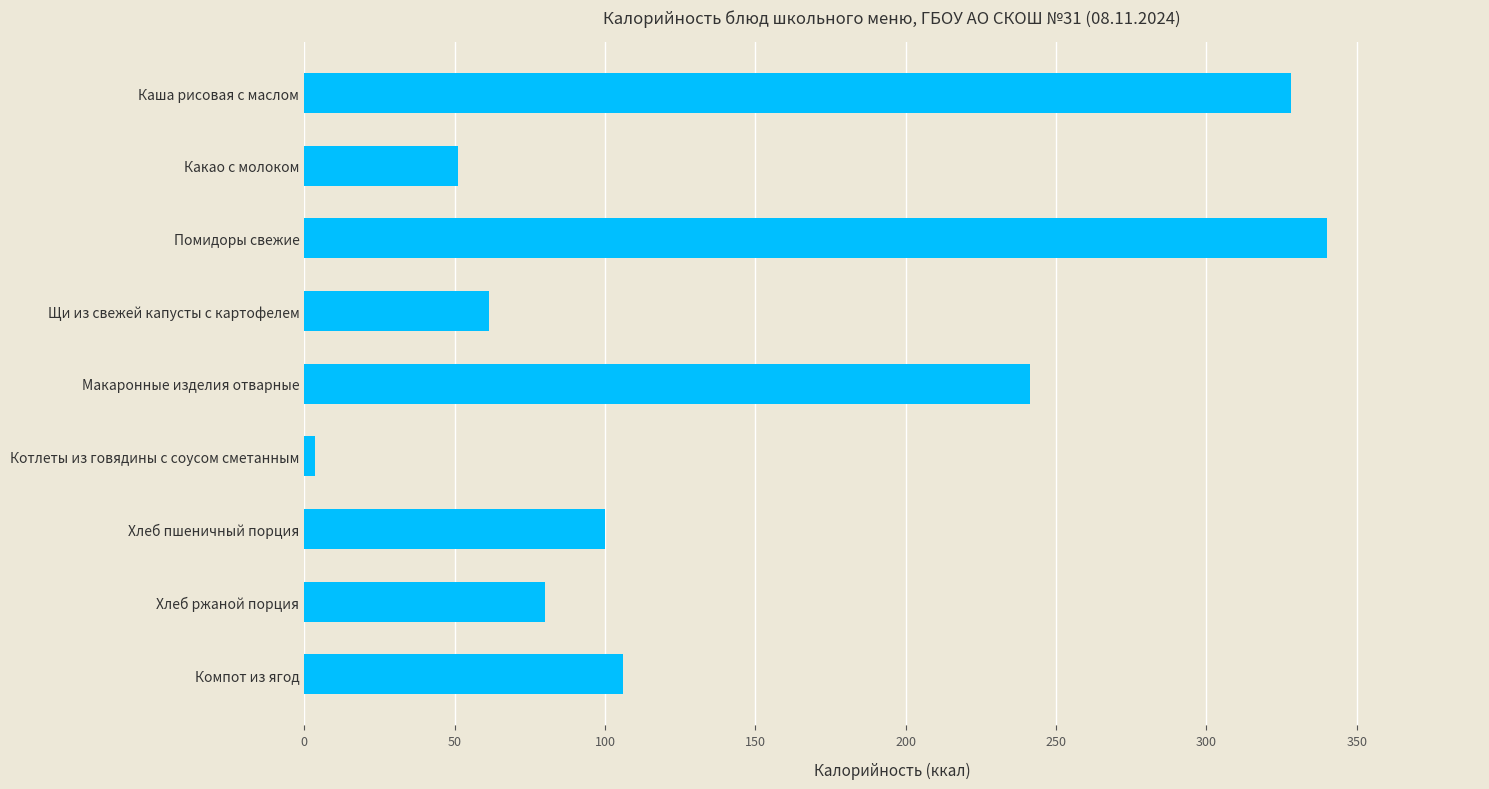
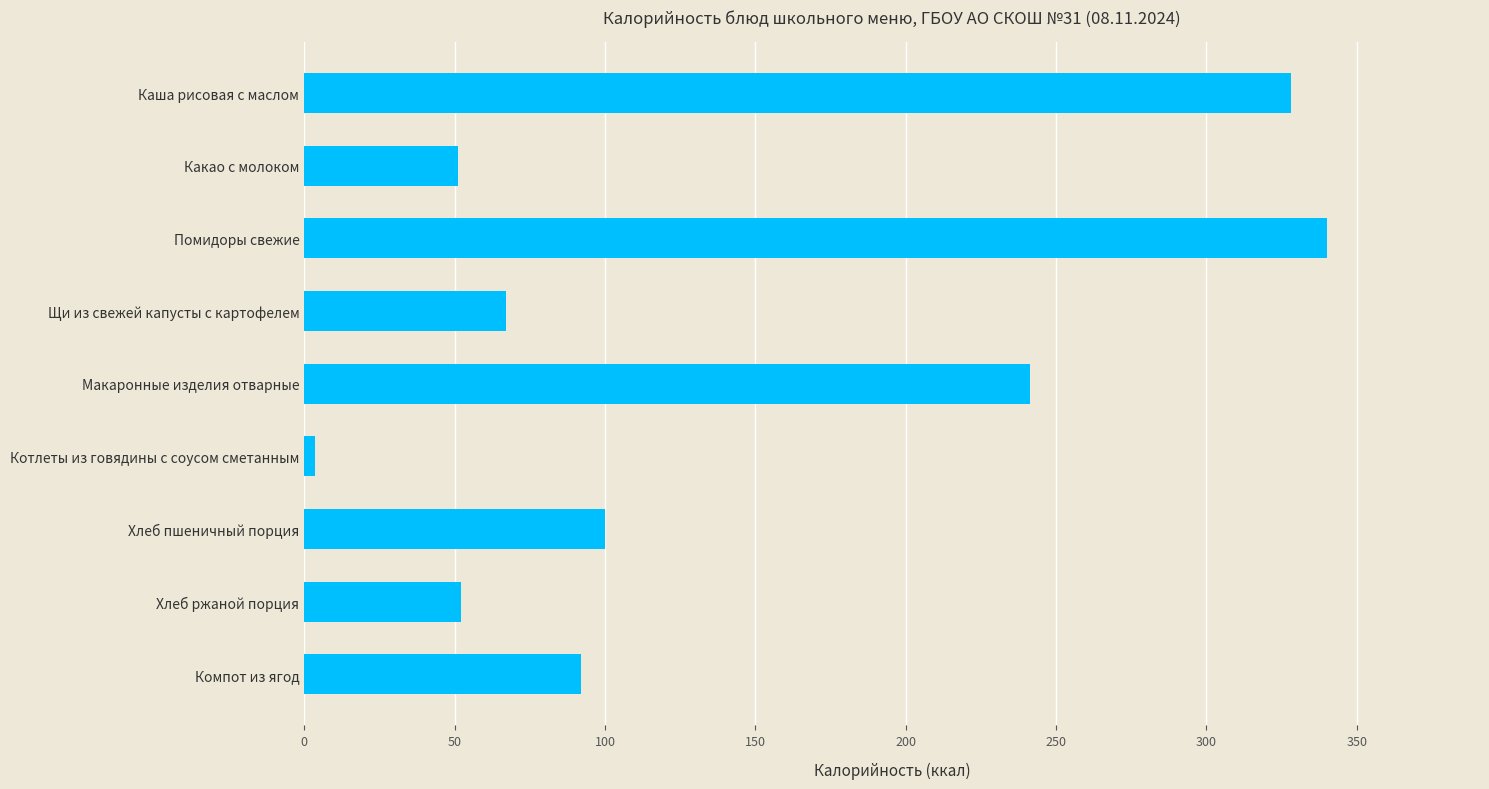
Щи из свежей капусты с картофелем: 62 -> 67
Хлеб ржаной порция: 80 -> 52
Компот из ягод: 106 -> 92
